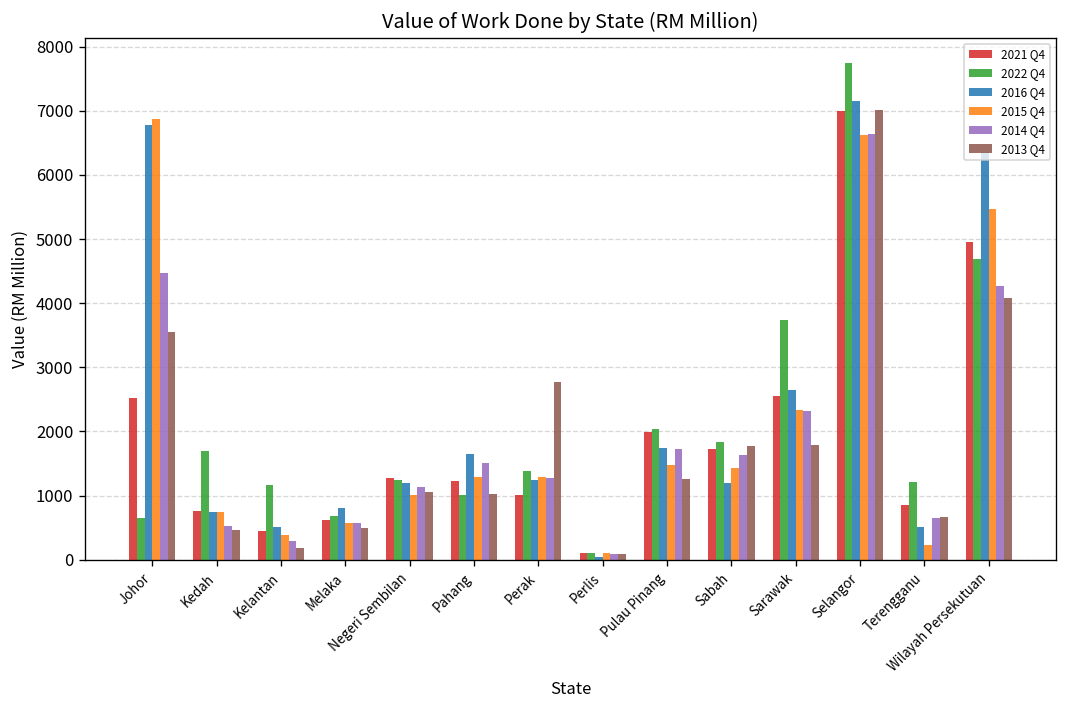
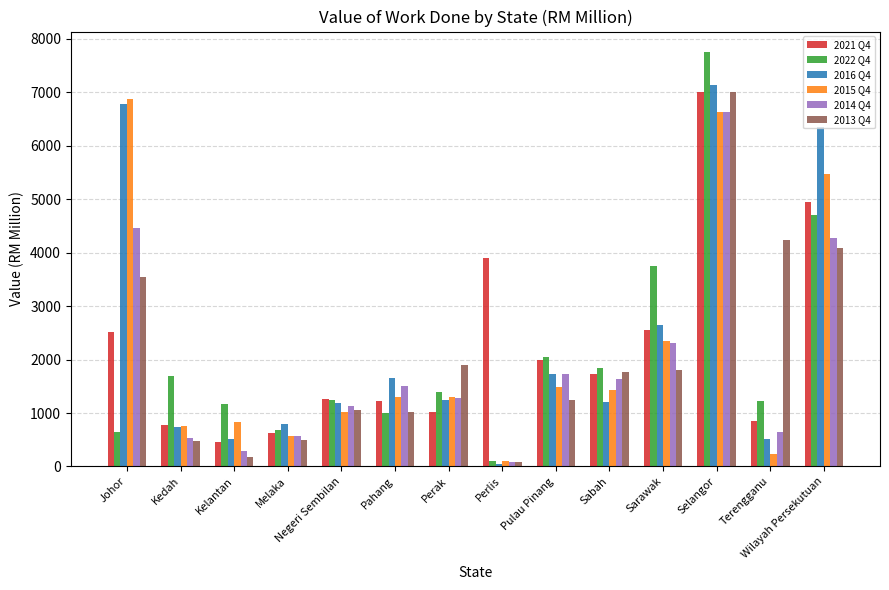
2015 Q4, Kelantan: 400 -> 800
2013 Q4, Perak: 2800 -> 1900
2021 Q4, Perlis: 100 -> 3900
2013 Q4, Terengganu: 700 -> 4200
